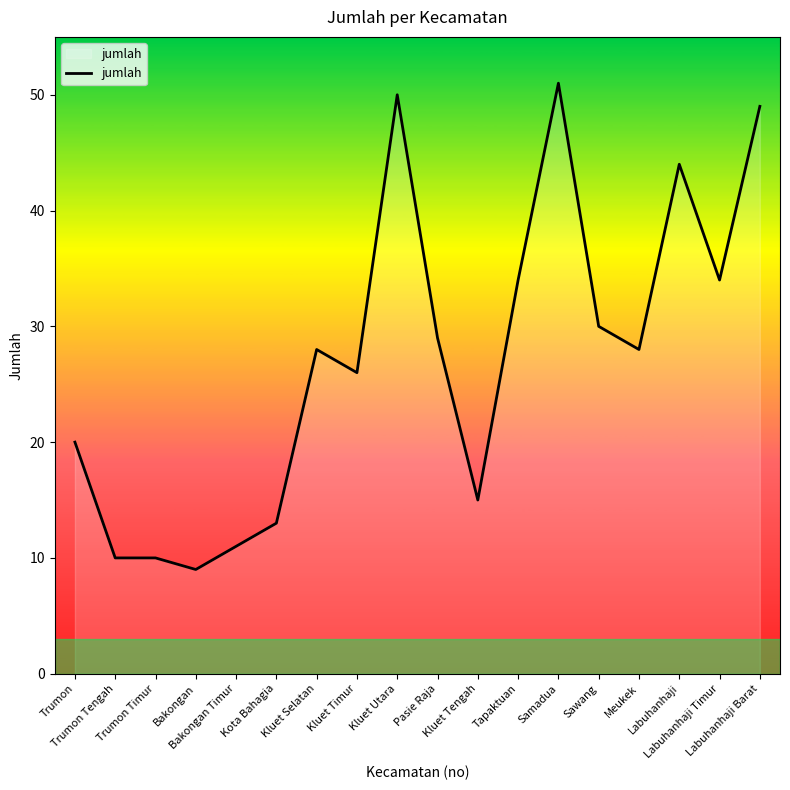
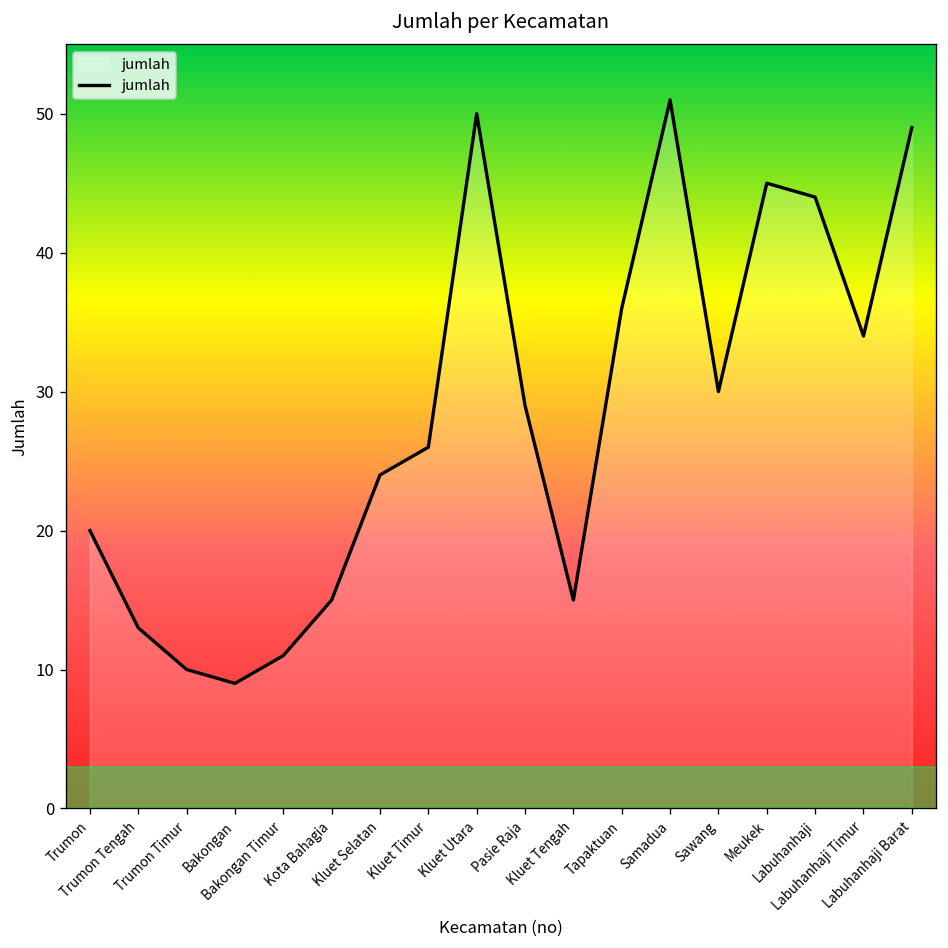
Trumon Tengah: 10 -> 13
Kota Bahagia: 13 -> 15
Kluet Selatan: 28 -> 24
Tapaktuan: 34 -> 36
Meukek: 28 -> 45
